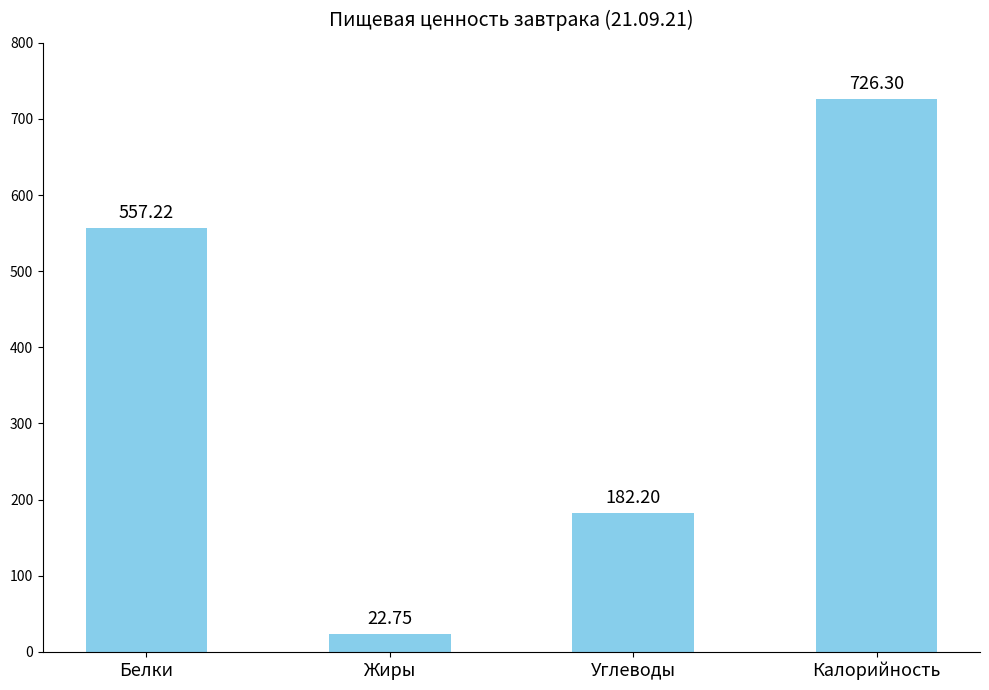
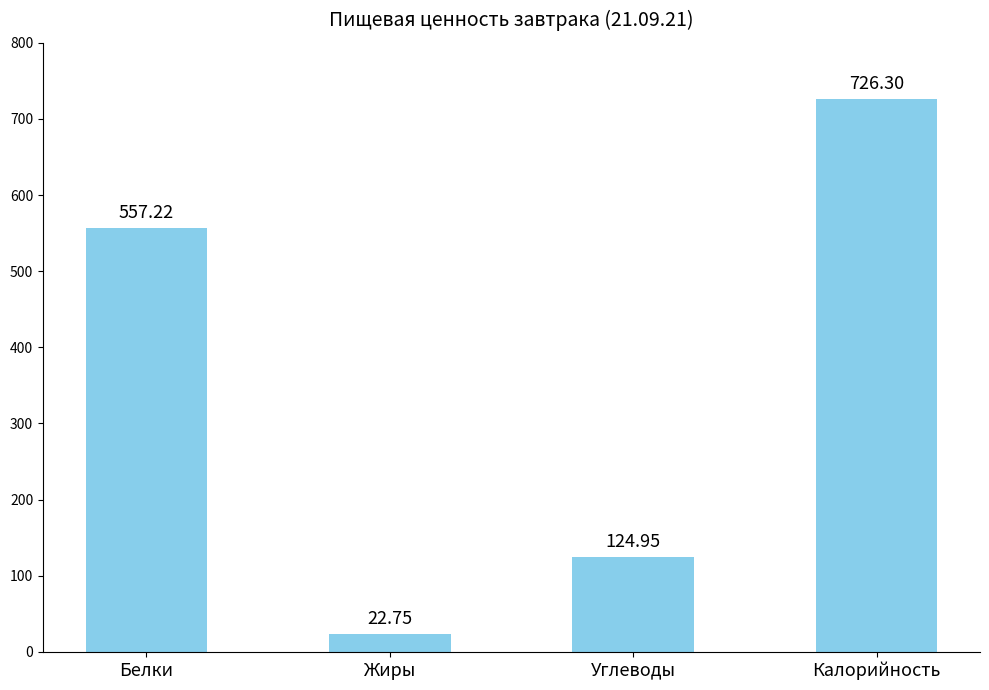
Углеводы: 182.20 -> 124.95
